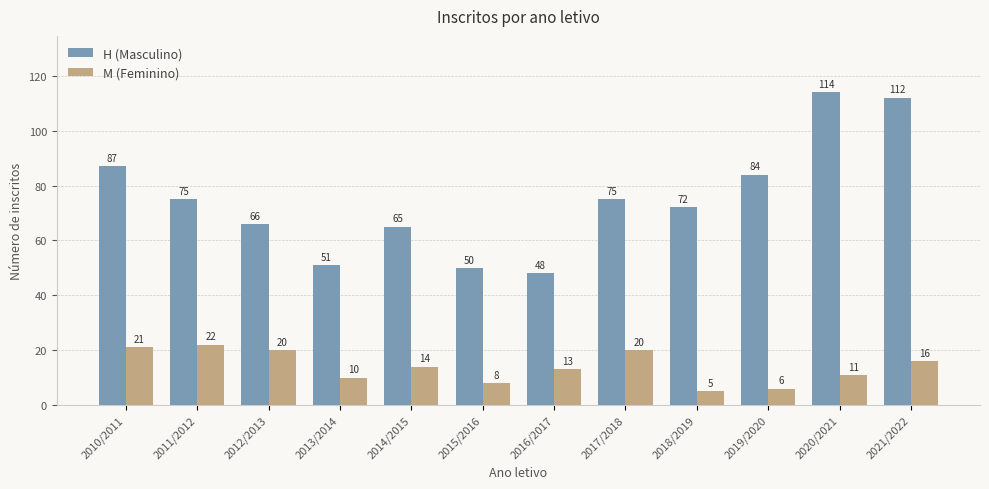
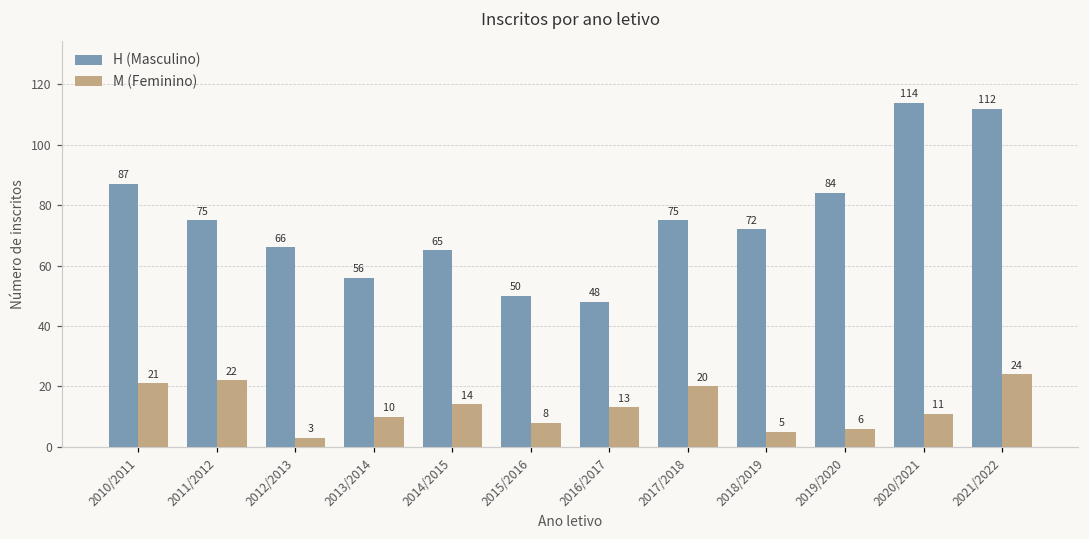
M (Feminino), 2012/2013: 20 -> 3
H (Masculino), 2013/2014: 51 -> 56
M (Feminino), 2021/2022: 16 -> 24
